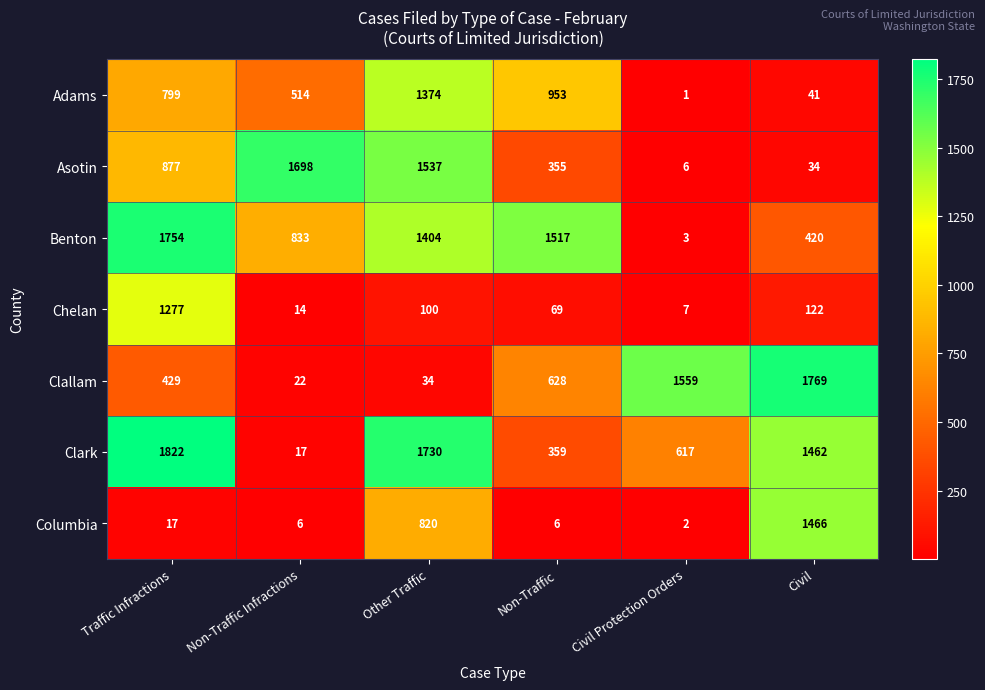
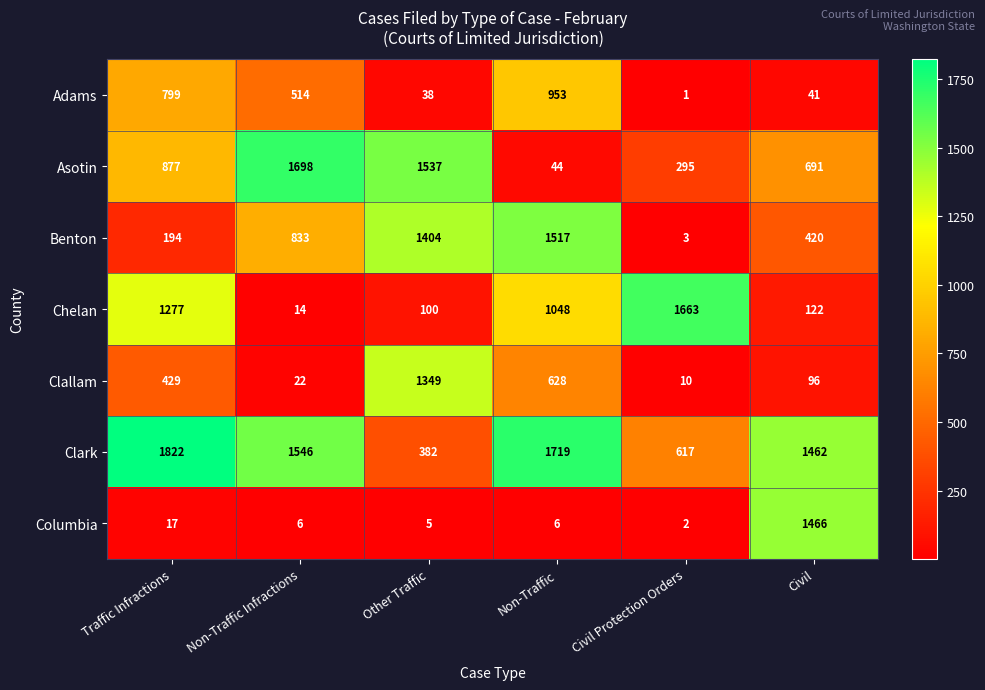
Adams, Other Traffic: 1374 -> 38
Asotin, Non-Traffic: 355 -> 44
Asotin, Civil Protection Orders: 6 -> 295
Asotin, Civil: 34 -> 691
Benton, Traffic Infractions: 1754 -> 194
Chelan, Non-Traffic: 69 -> 1048
Chelan, Civil Protection Orders: 7 -> 1663
Clallam, Other Traffic: 34 -> 1349
Clallam, Civil Protection Orders: 1559 -> 10
Clallam, Civil: 1769 -> 96
Clark, Non-Traffic Infractions: 17 -> 1546
Clark, Other Traffic: 1730 -> 382
Clark, Non-Traffic: 359 -> 1719
Columbia, Other Traffic: 820 -> 5
